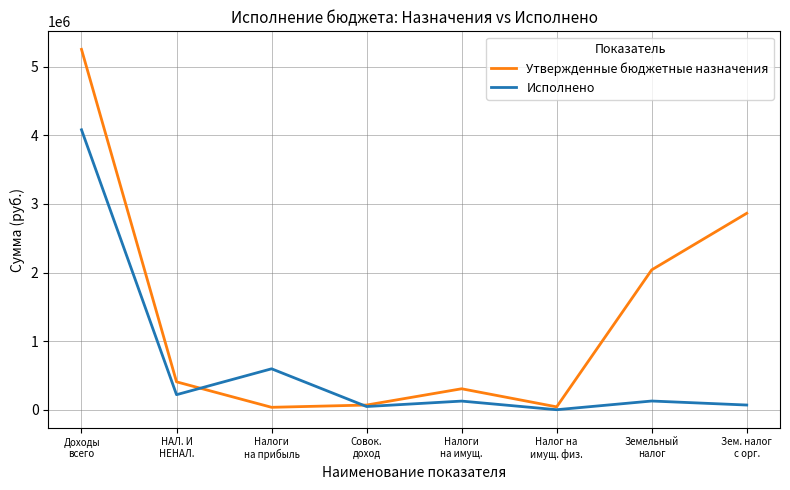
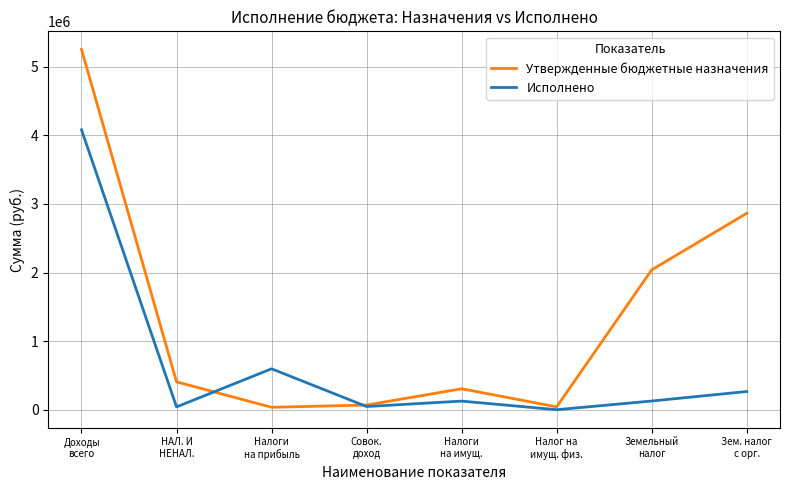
Исполнено, НАЛ. И НЕНАЛ.: 200000 -> 0
Исполнено, Зем. налог с орг.: 100000 -> 300000
